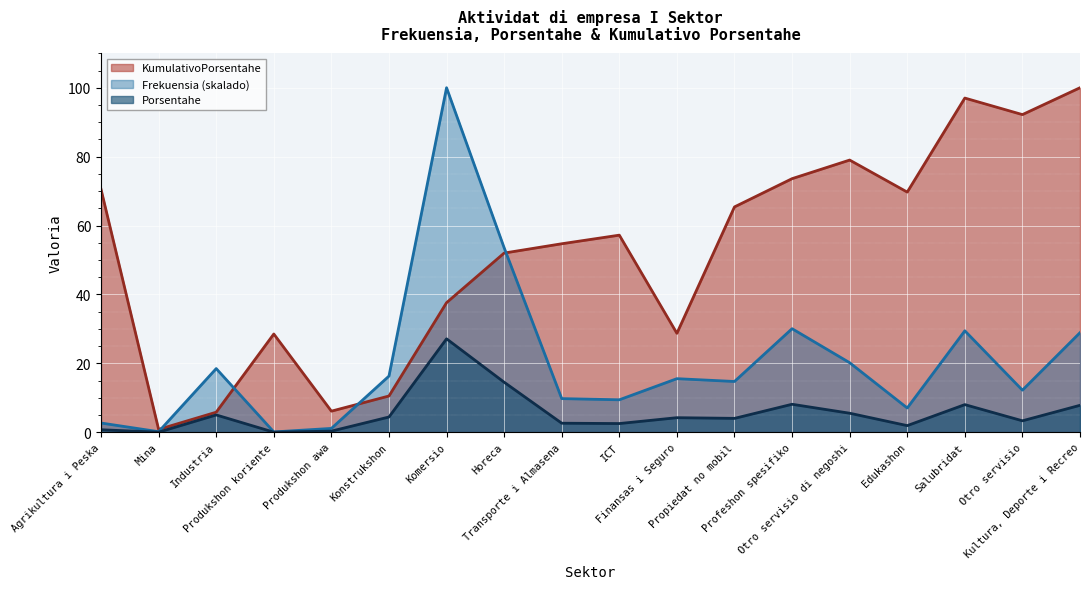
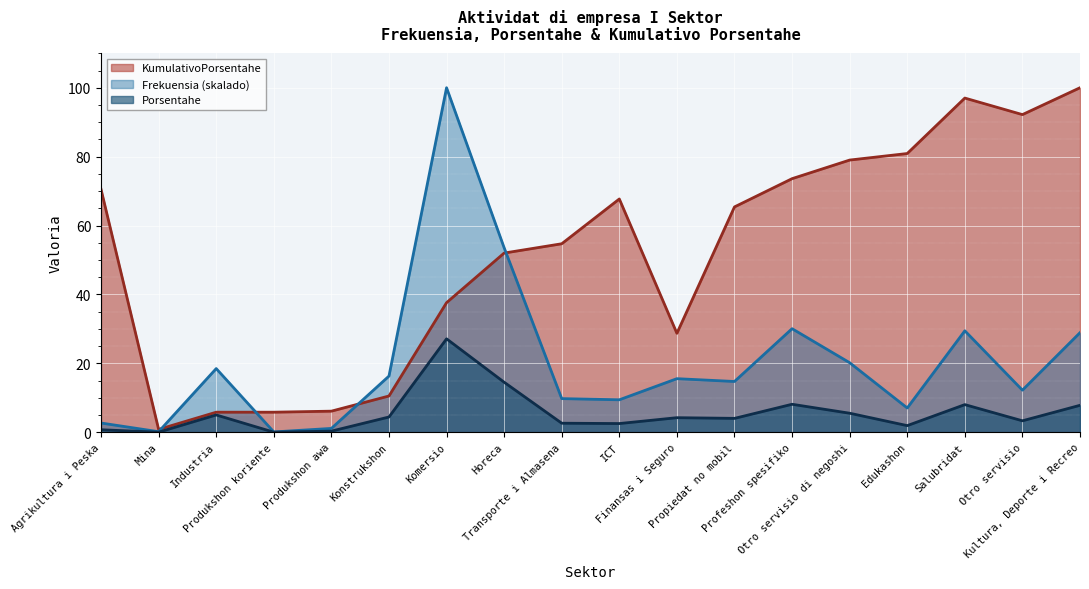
KumulativoPorsentahe, Produkshon koriente: 29 -> 6
KumulativoPorsentahe, ICT: 57 -> 68
KumulativoPorsentahe, Edukashon: 70 -> 81
